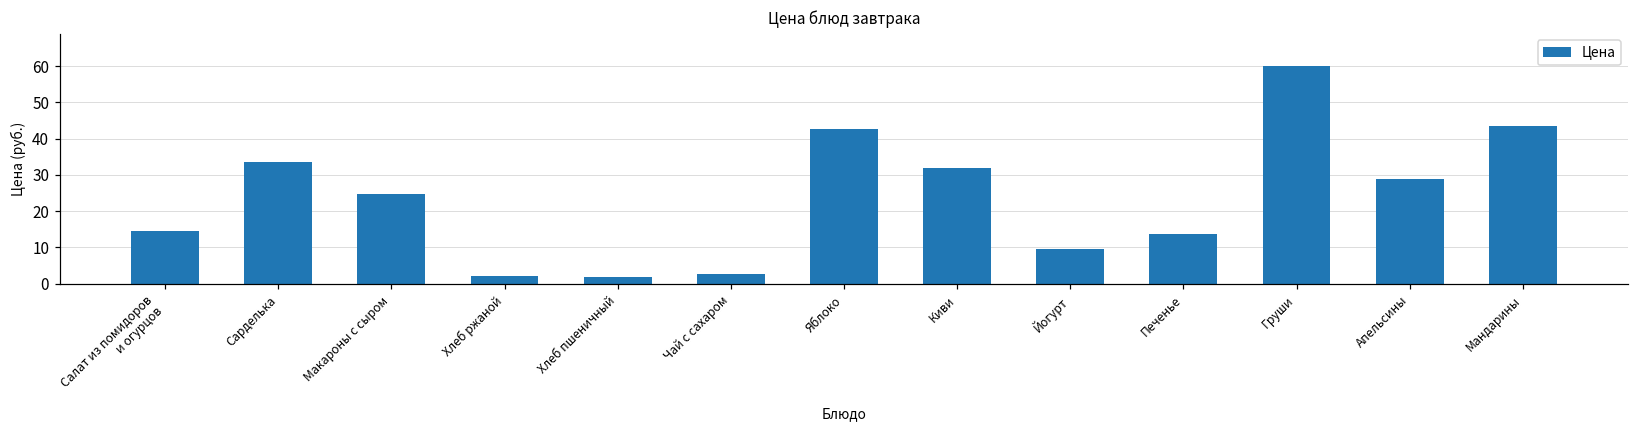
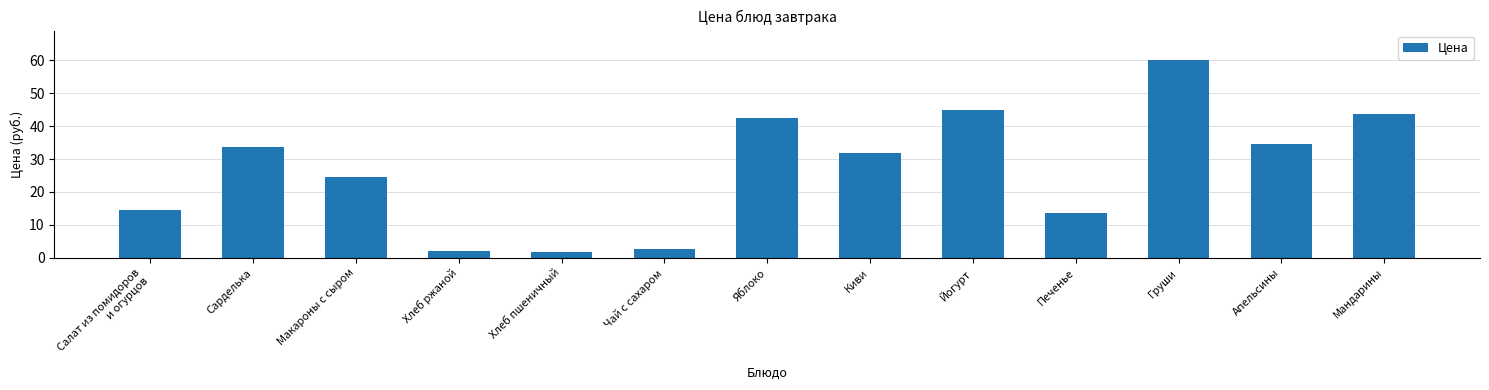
Йогурт: 10 -> 45
Апельсины: 29 -> 35
